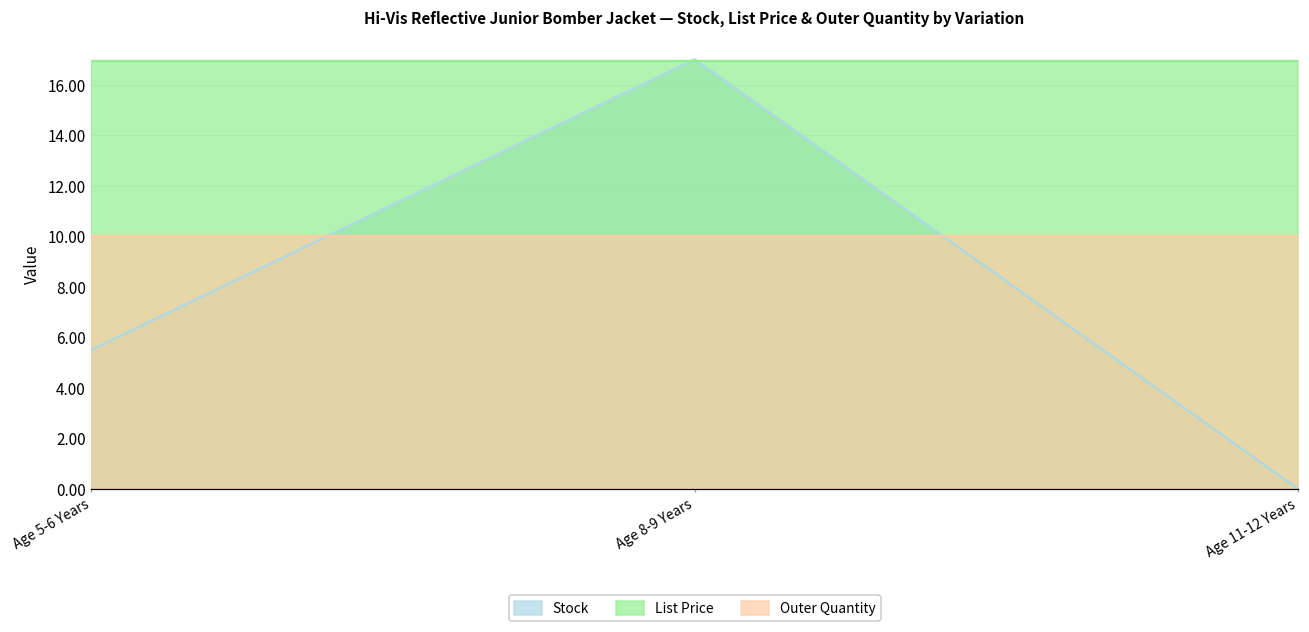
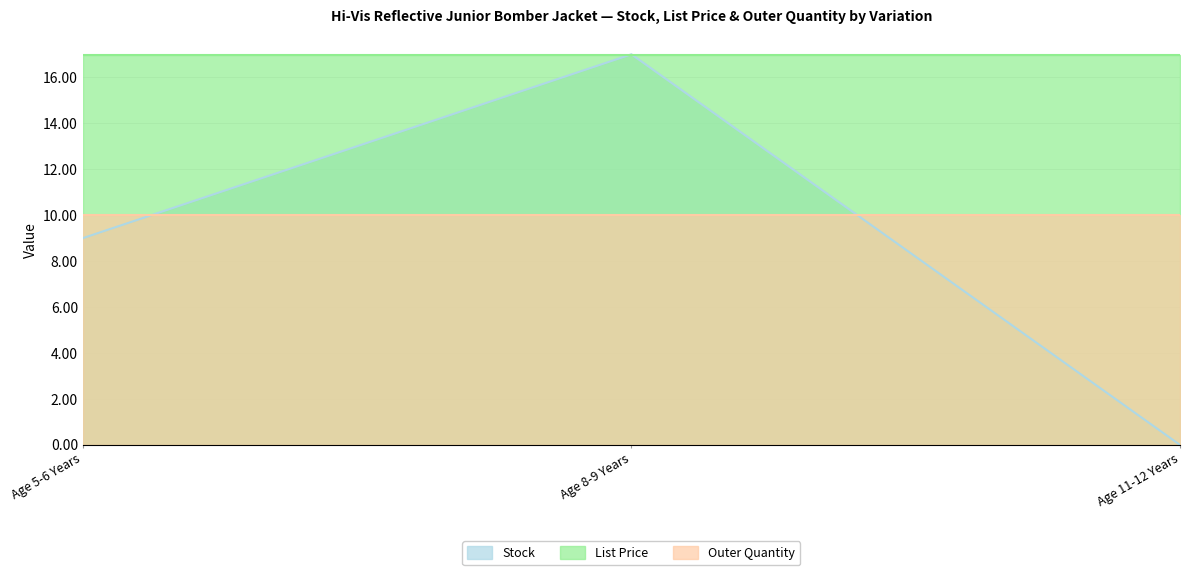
Stock, Age 5-6 Years: 5.5 -> 9.0
